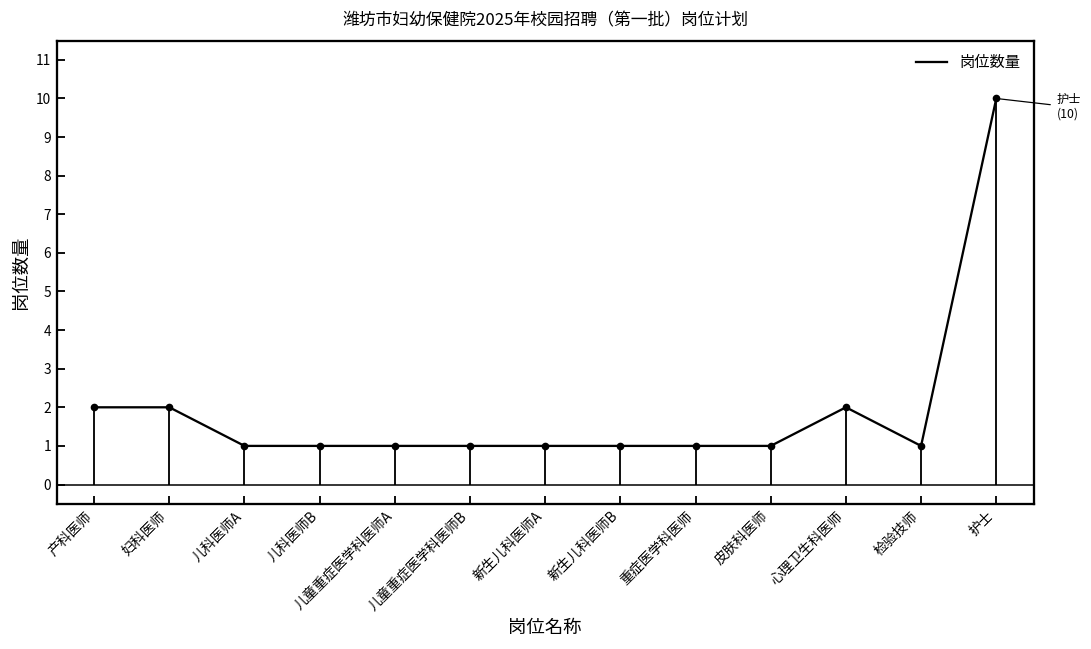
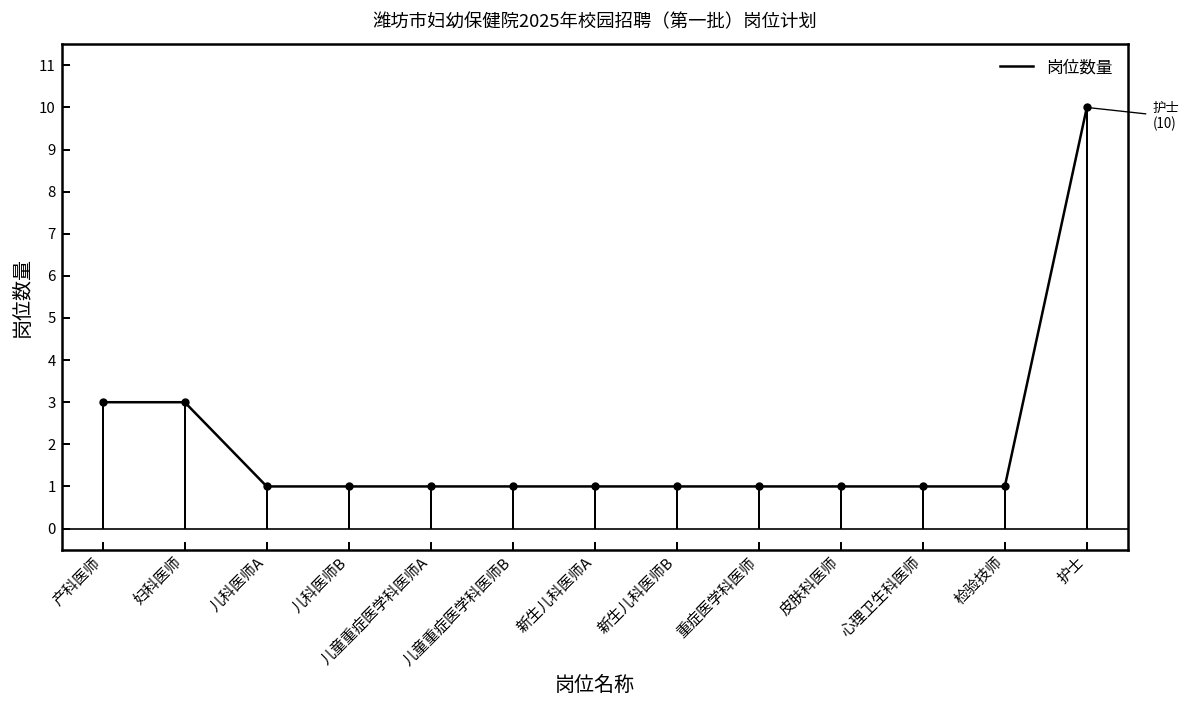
产科医师: 2 -> 3
妇科医师: 2 -> 3
心理卫生科医师: 2 -> 1
